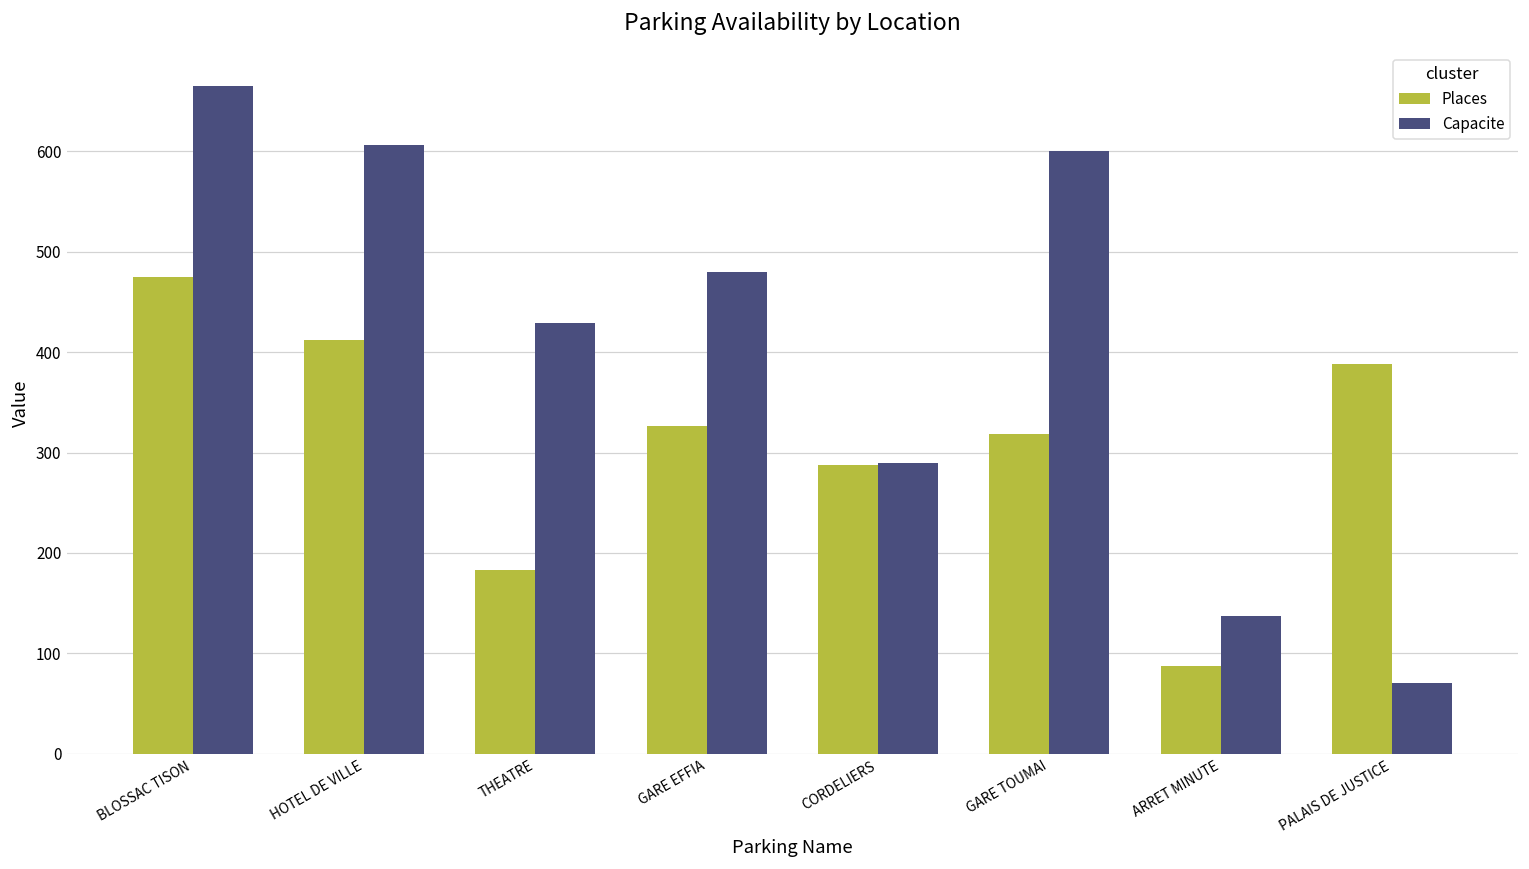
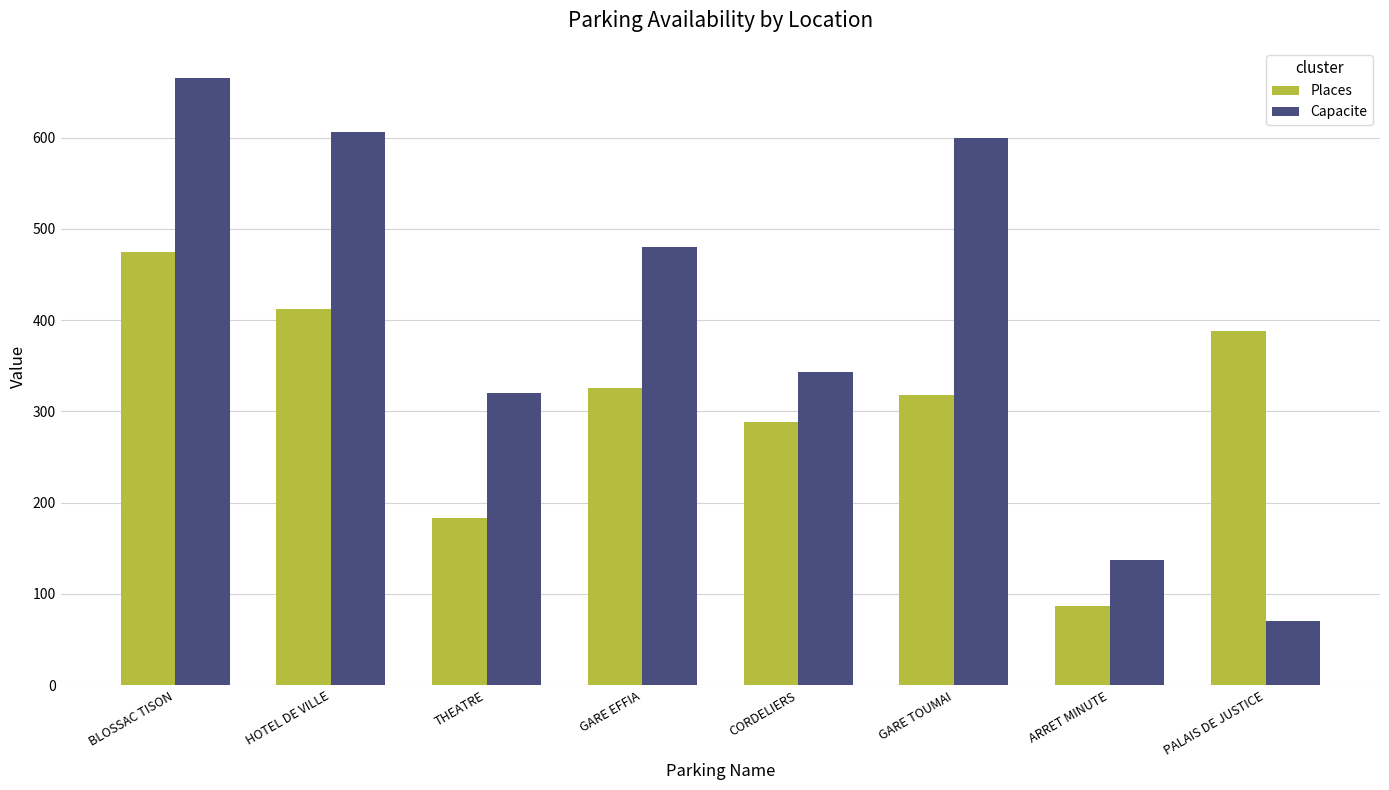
Capacite, THEATRE: 430 -> 320
Capacite, CORDELIERS: 290 -> 340
